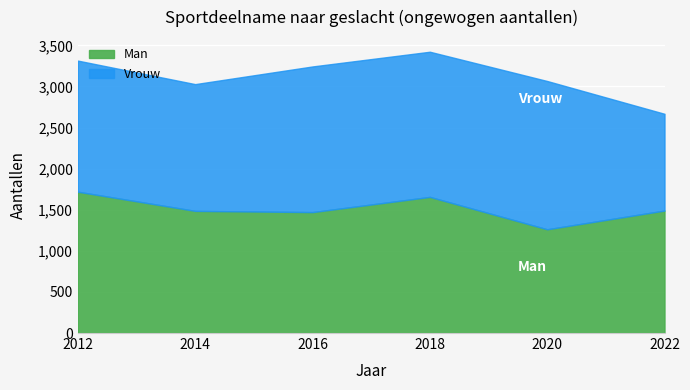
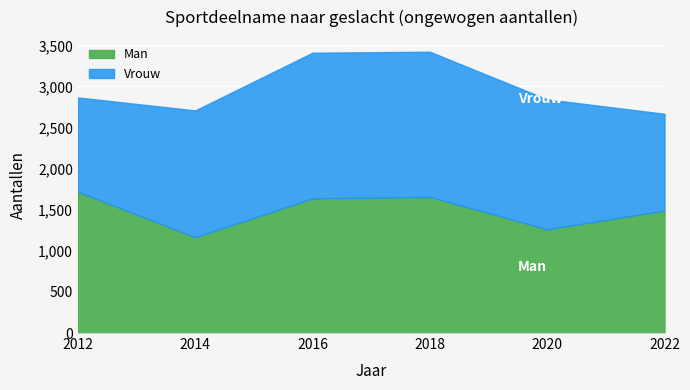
Vrouw, 2012: 1,600 -> 1,100
Man, 2014: 1,500 -> 1,200
Man, 2016: 1,500 -> 1,600
Vrouw, 2020: 1,800 -> 1,600
